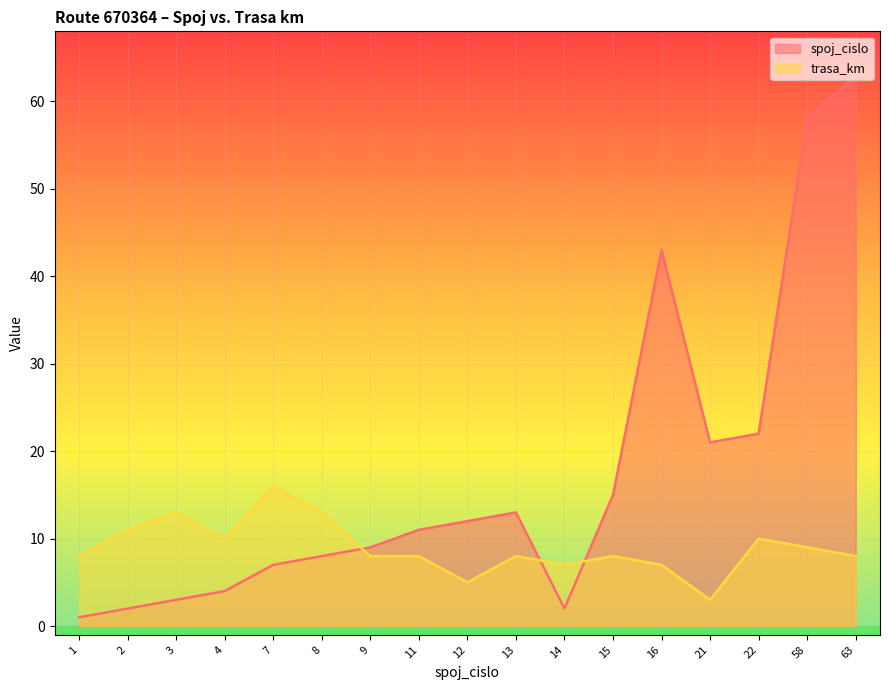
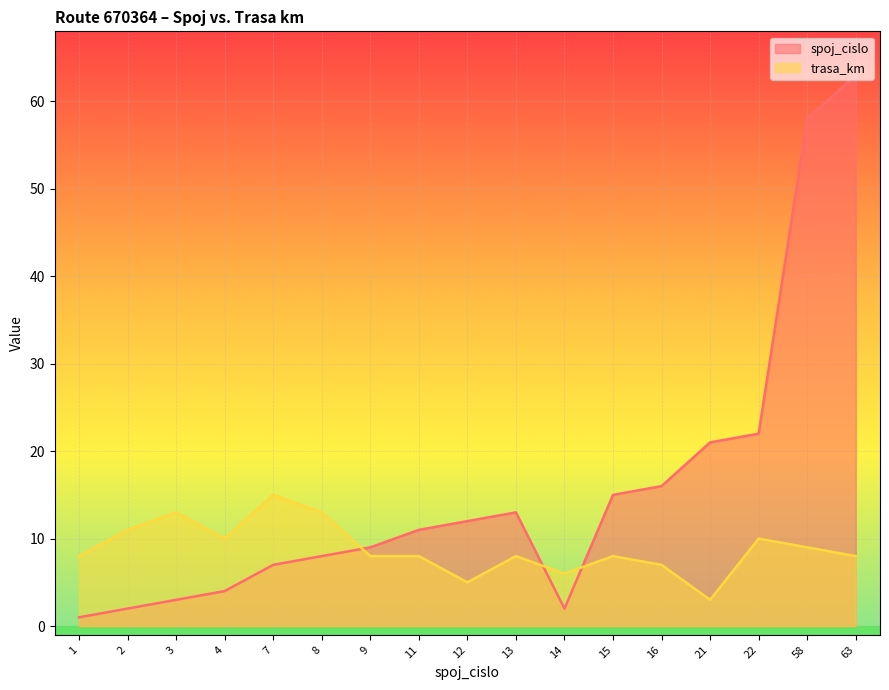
trasa_km, 7: 16 -> 15
trasa_km, 14: 7 -> 6
spoj_cislo, 16: 43 -> 16
